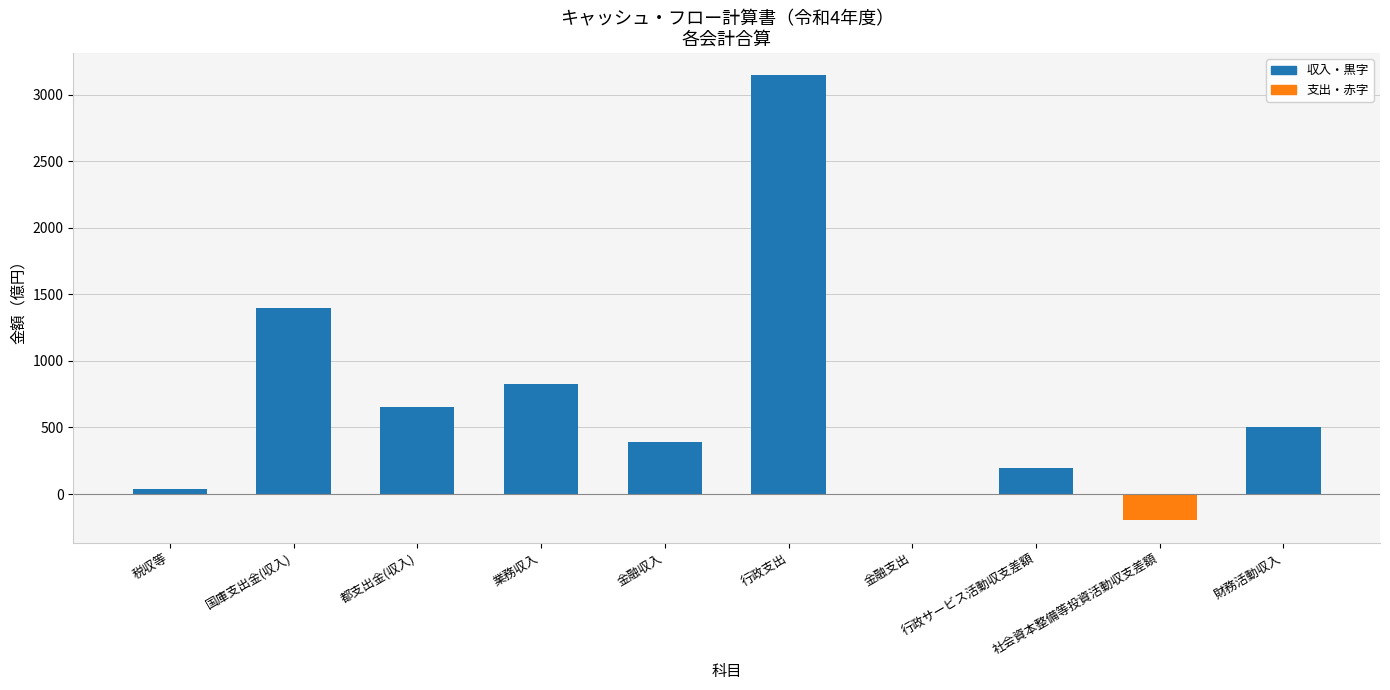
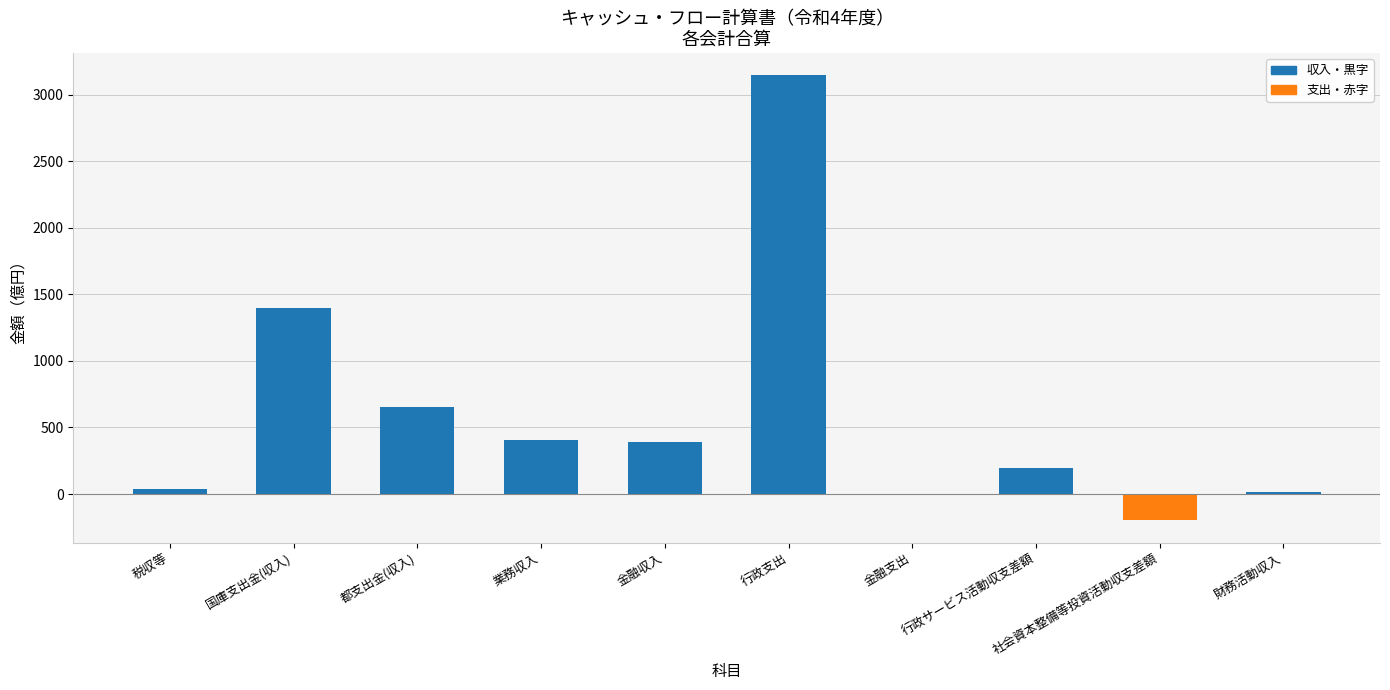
業務収入: 820 -> 400
財務活動収入: 500 -> 10
